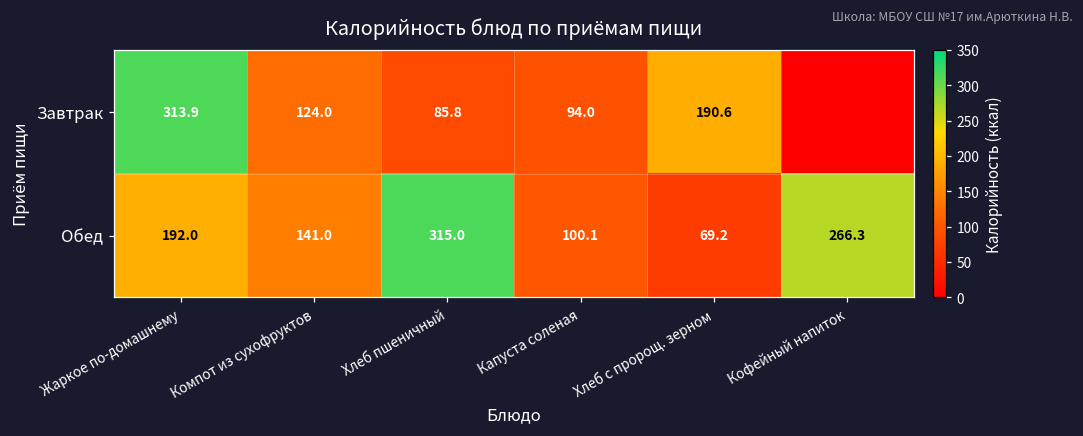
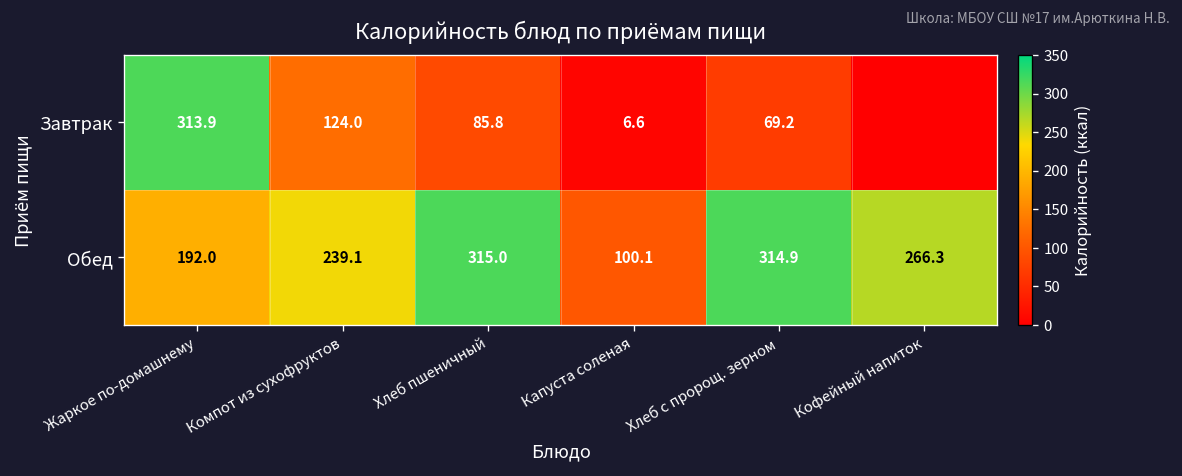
Завтрак, Капуста соленая: 94.0 -> 6.6
Завтрак, Хлеб с пророщ. зерном: 190.6 -> 69.2
Обед, Компот из сухофруктов: 141.0 -> 239.1
Обед, Хлеб с пророщ. зерном: 69.2 -> 314.9
